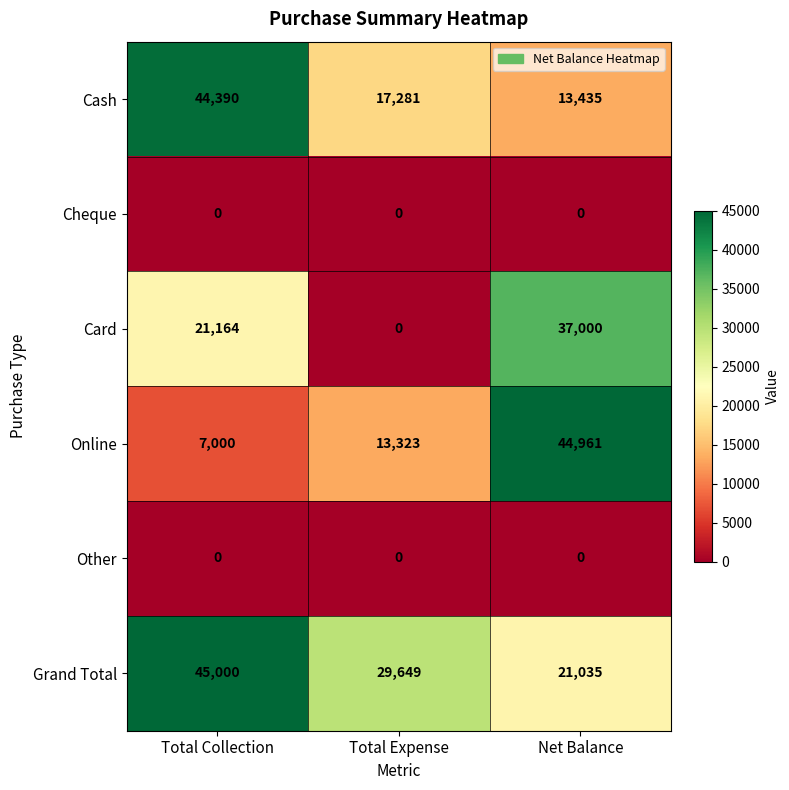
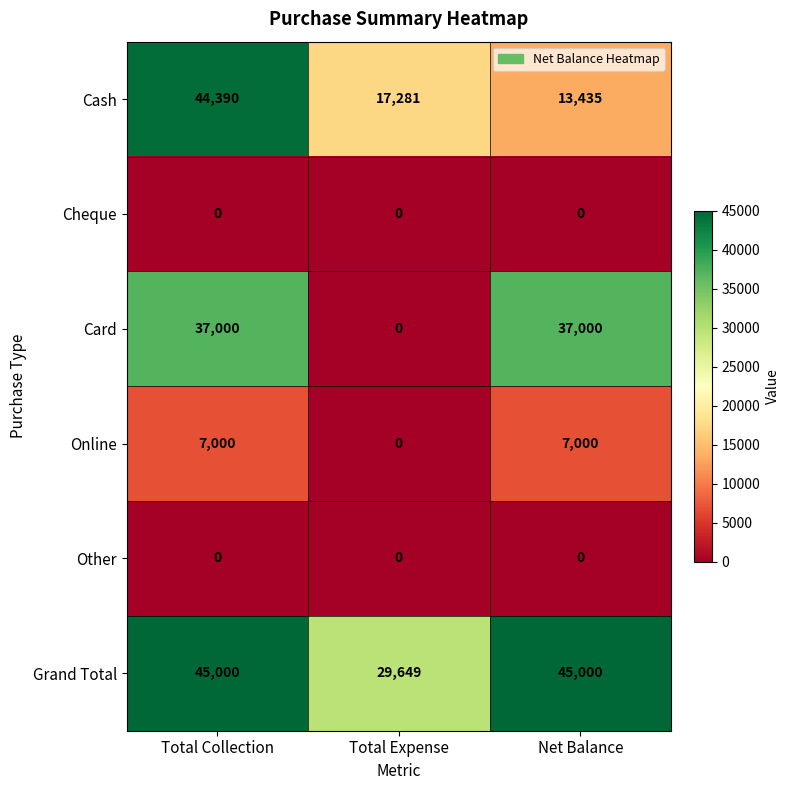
Card, Total Collection: 21,164 -> 37,000
Online, Total Expense: 13,323 -> 0
Online, Net Balance: 44,961 -> 7,000
Grand Total, Net Balance: 21,035 -> 45,000
